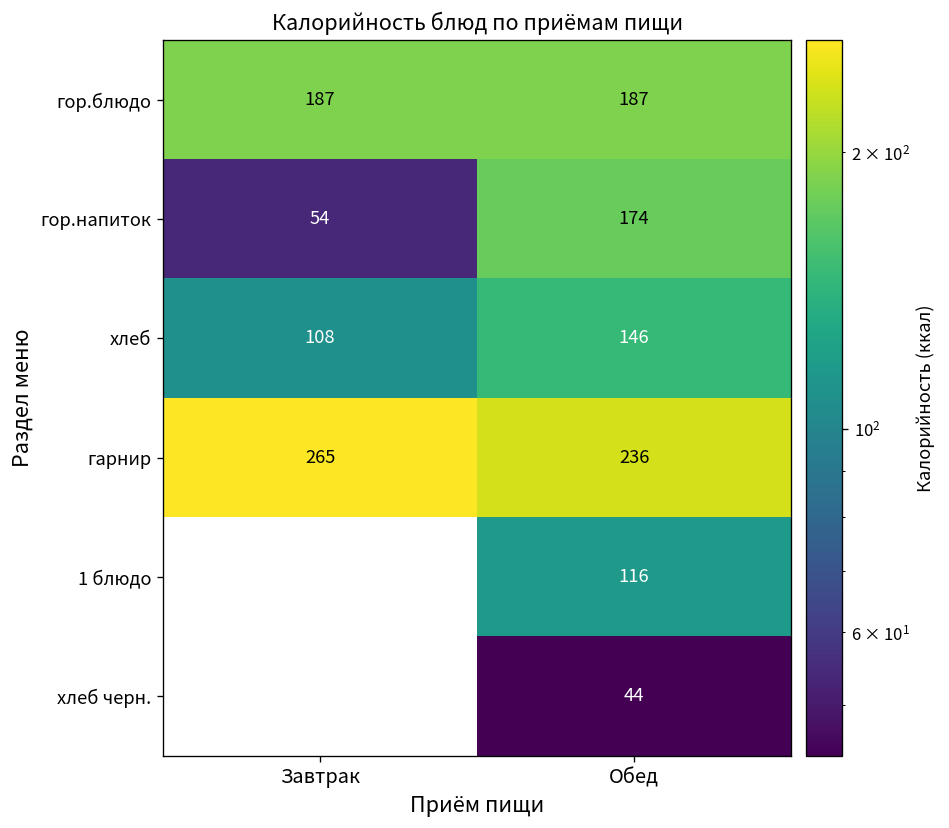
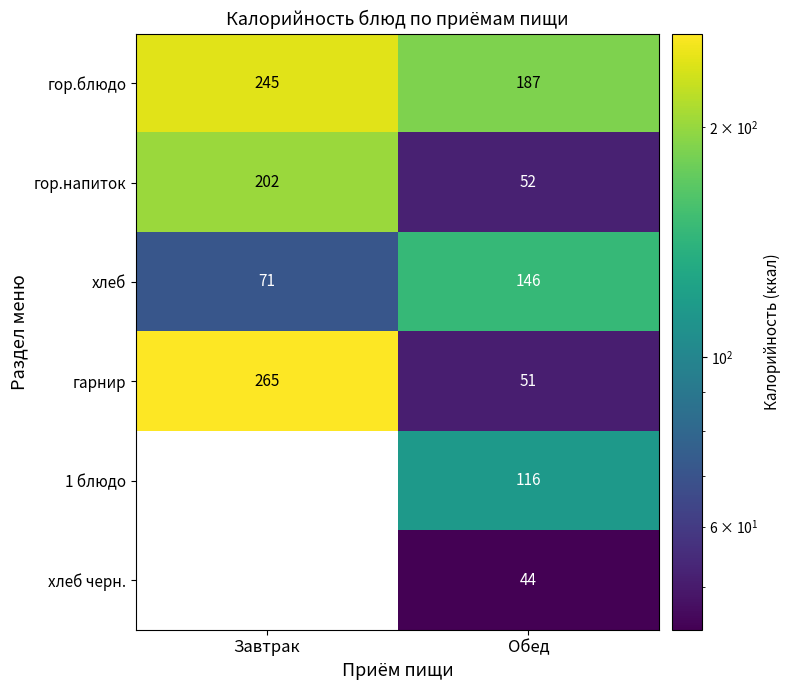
гор.блюдо, Завтрак: 187 -> 245
гор.напиток, Завтрак: 54 -> 202
гор.напиток, Обед: 174 -> 52
хлеб, Завтрак: 108 -> 71
гарнир, Обед: 236 -> 51
